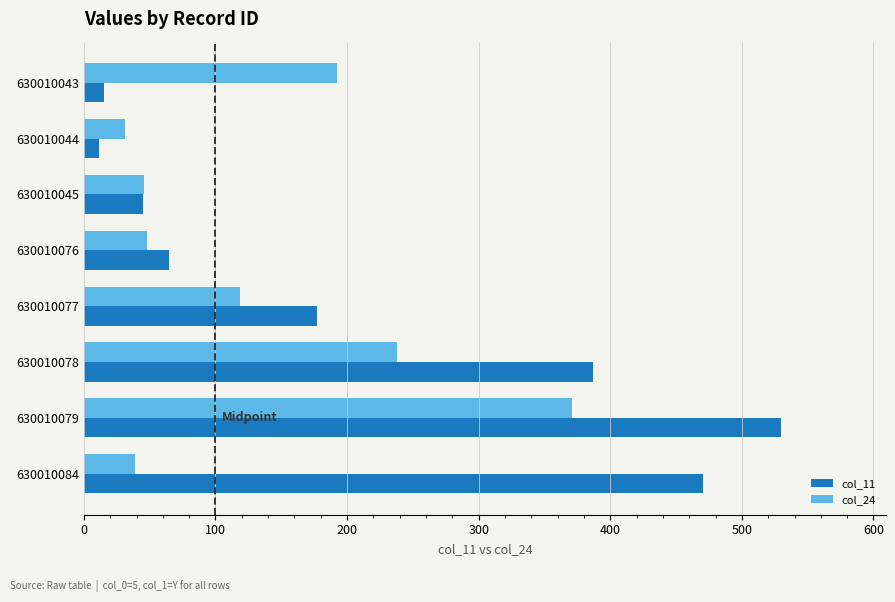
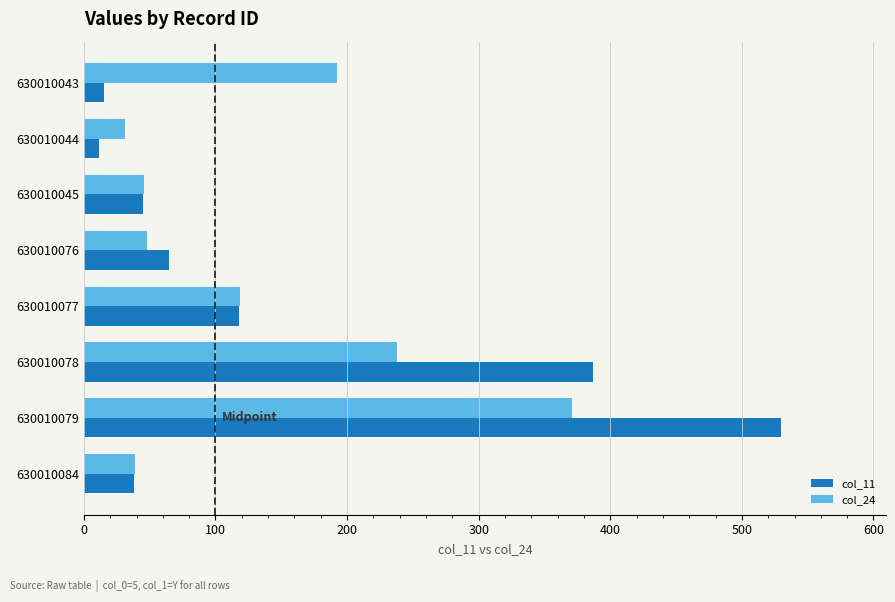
col_11, 630010077: 177 -> 118
col_11, 630010084: 471 -> 38
